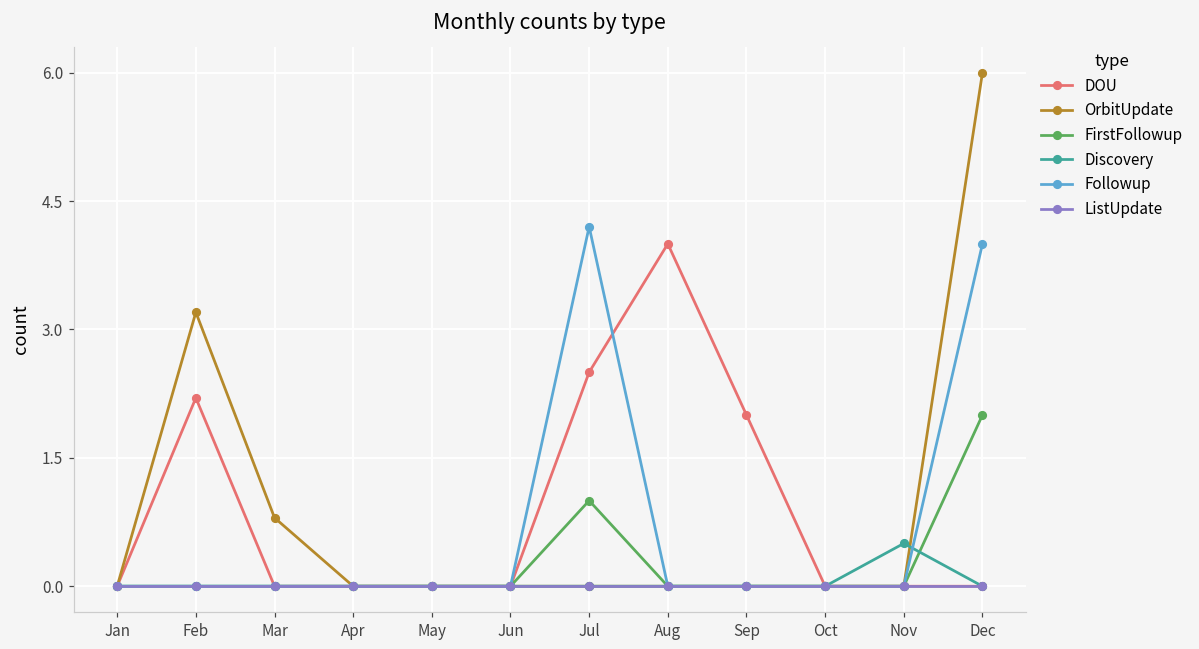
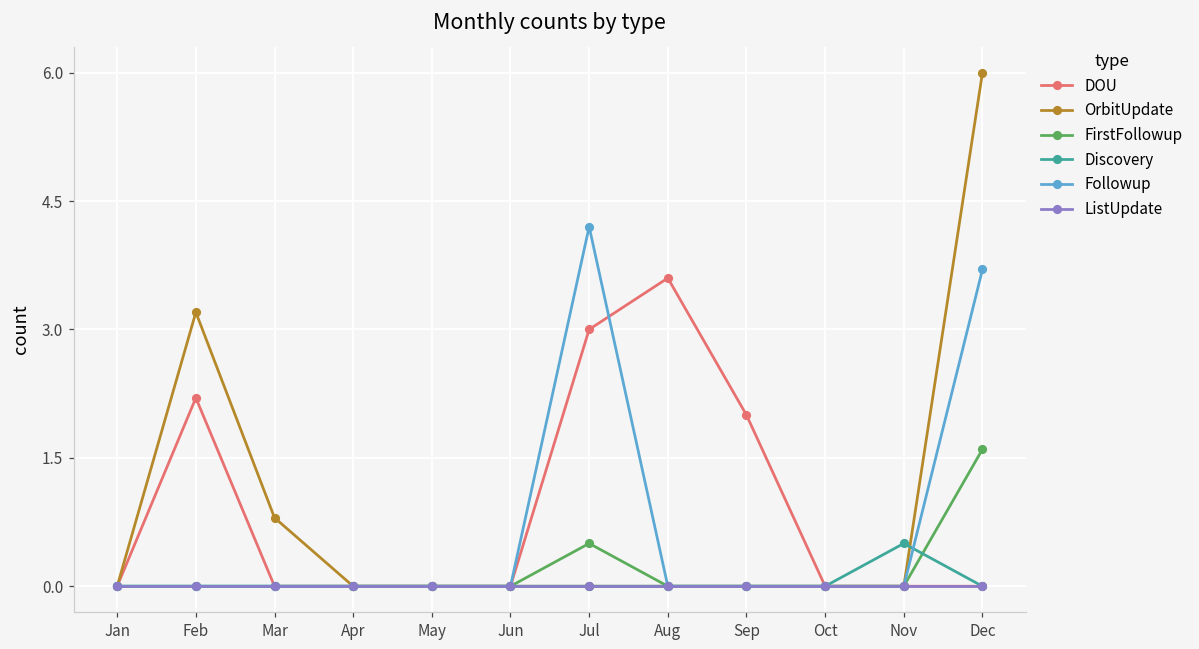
DOU, Jul: 2.5 -> 3.0
FirstFollowup, Jul: 1.0 -> 0.5
DOU, Aug: 4.0 -> 3.6
FirstFollowup, Dec: 2.0 -> 1.6
Followup, Dec: 4.0 -> 3.7
